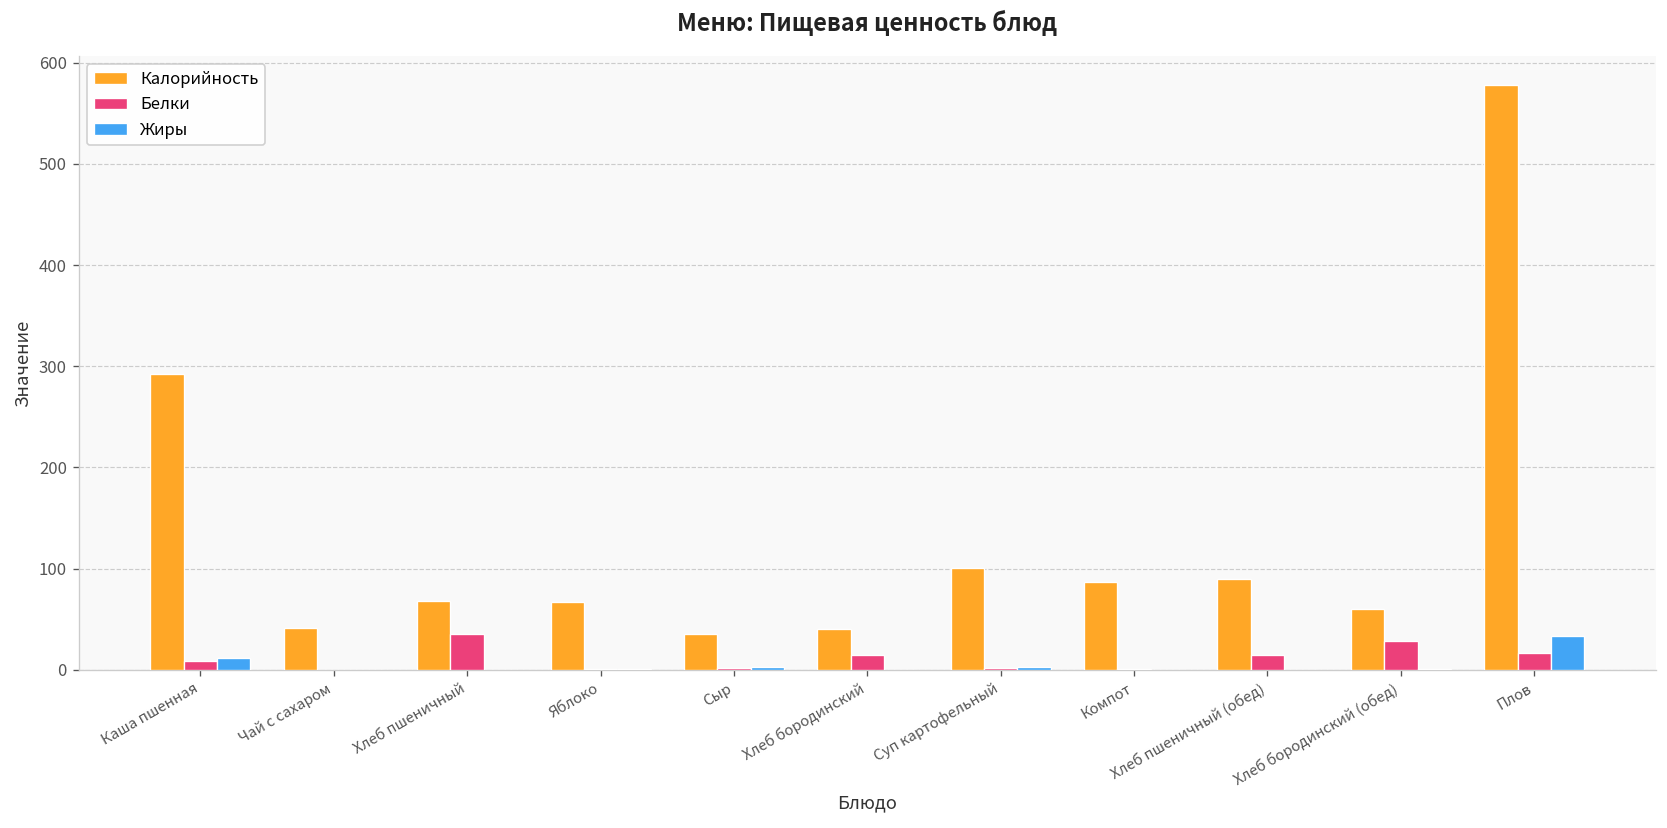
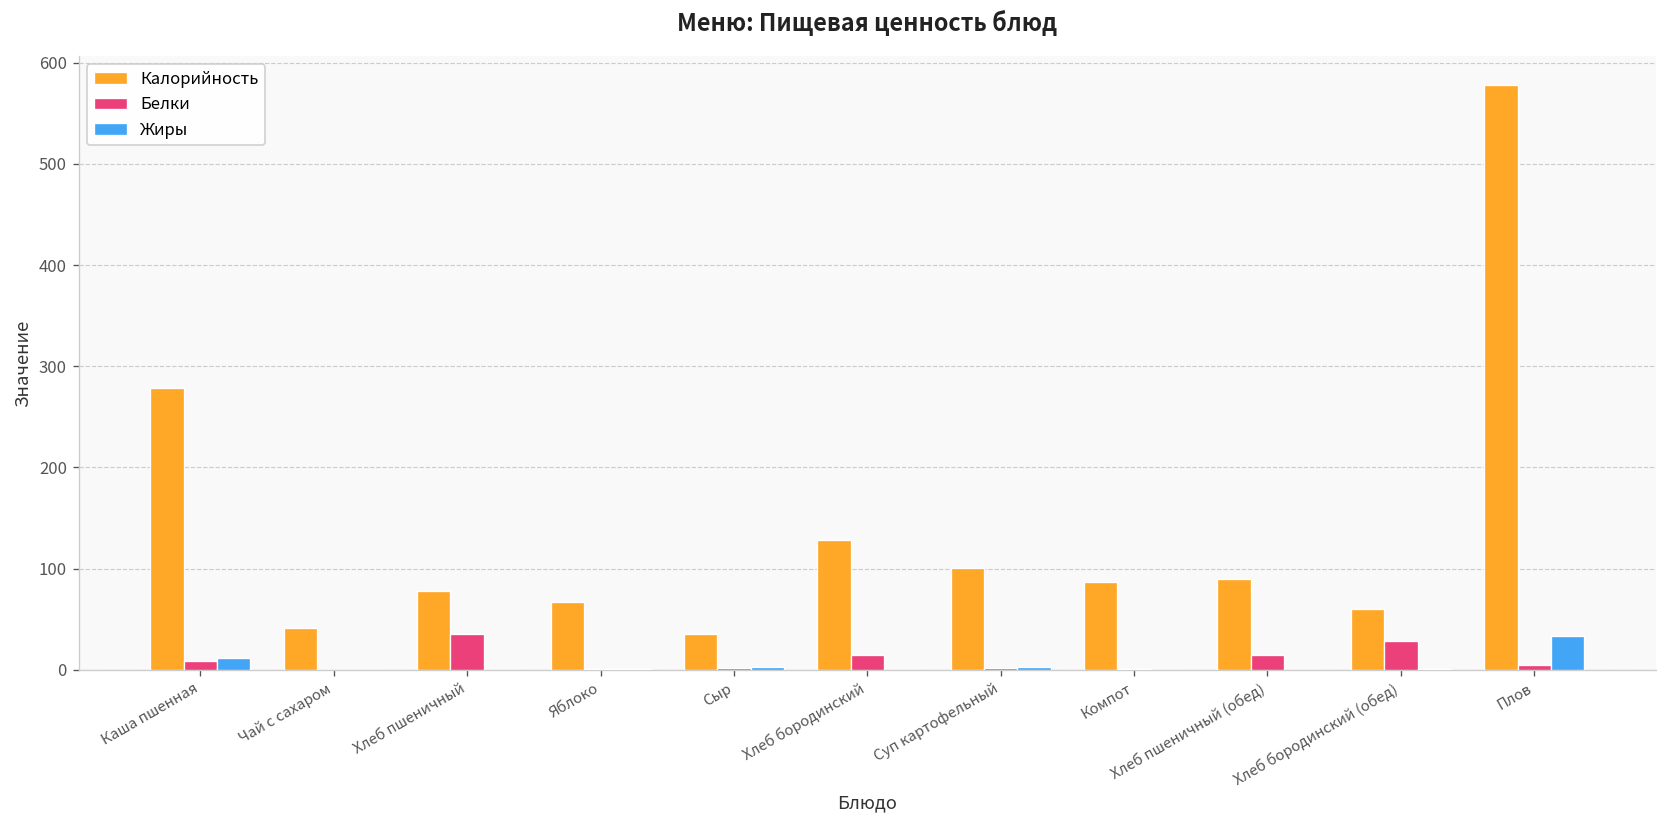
Калорийность, Каша пшенная: 290 -> 280
Калорийность, Хлеб пшеничный: 70 -> 80
Калорийность, Хлеб бородинский: 40 -> 130
Белки, Плов: 20 -> 0
